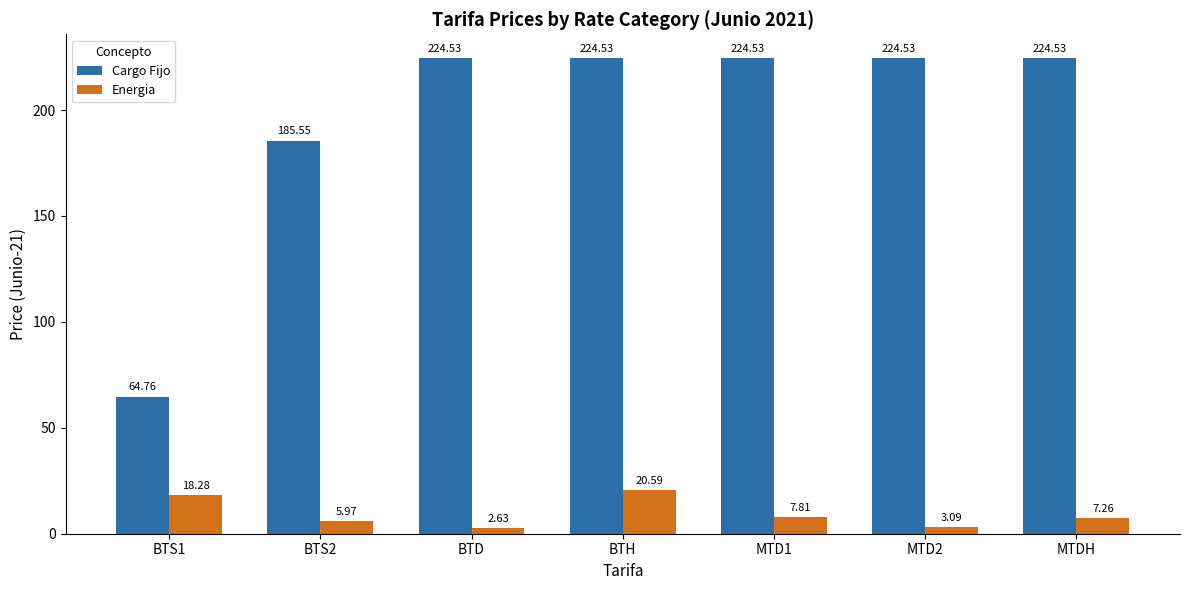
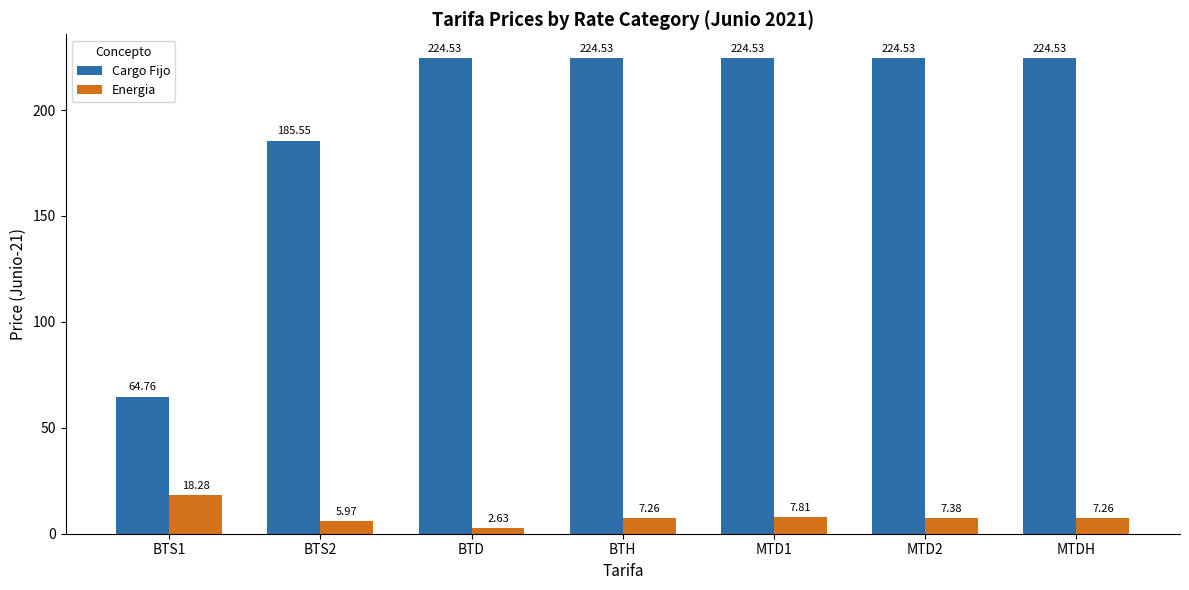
Energia, BTH: 20.59 -> 7.26
Energia, MTD2: 3.09 -> 7.38
